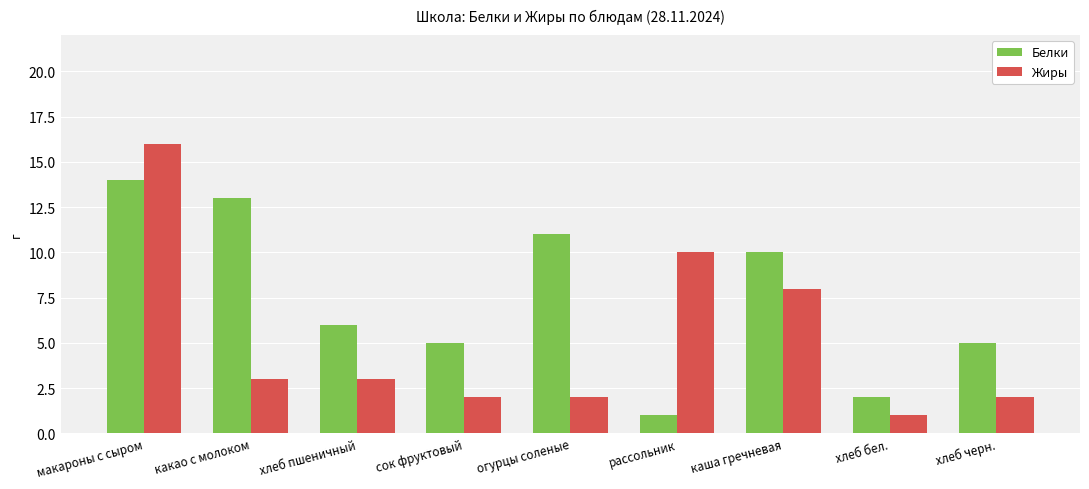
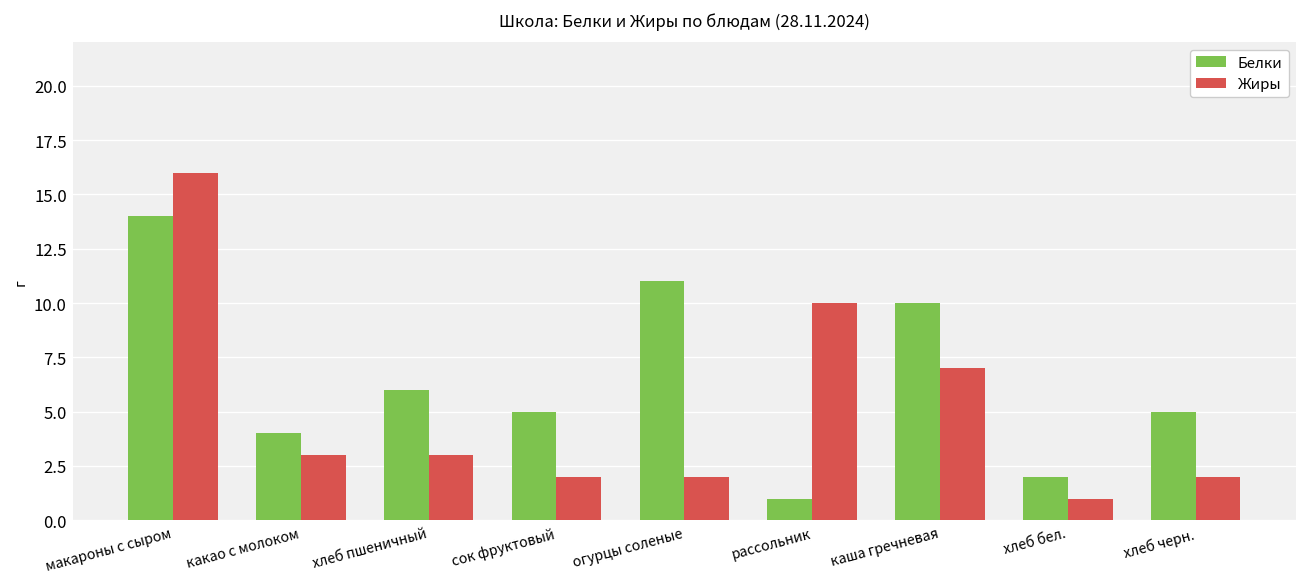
Белки, какао с молоком: 13 -> 4
Жиры, каша гречневая: 8 -> 7
